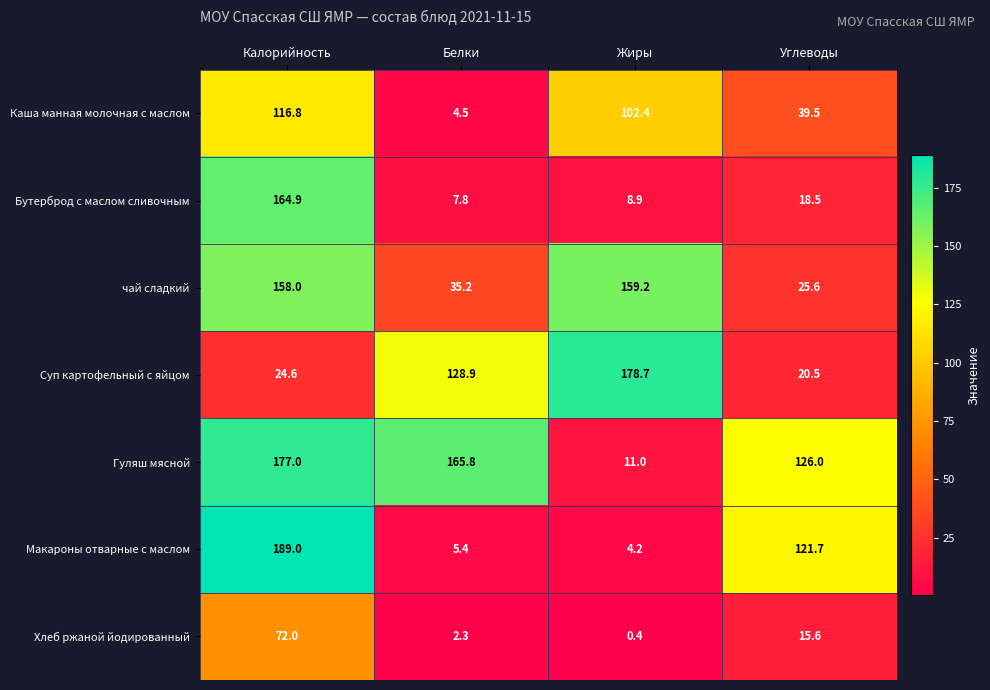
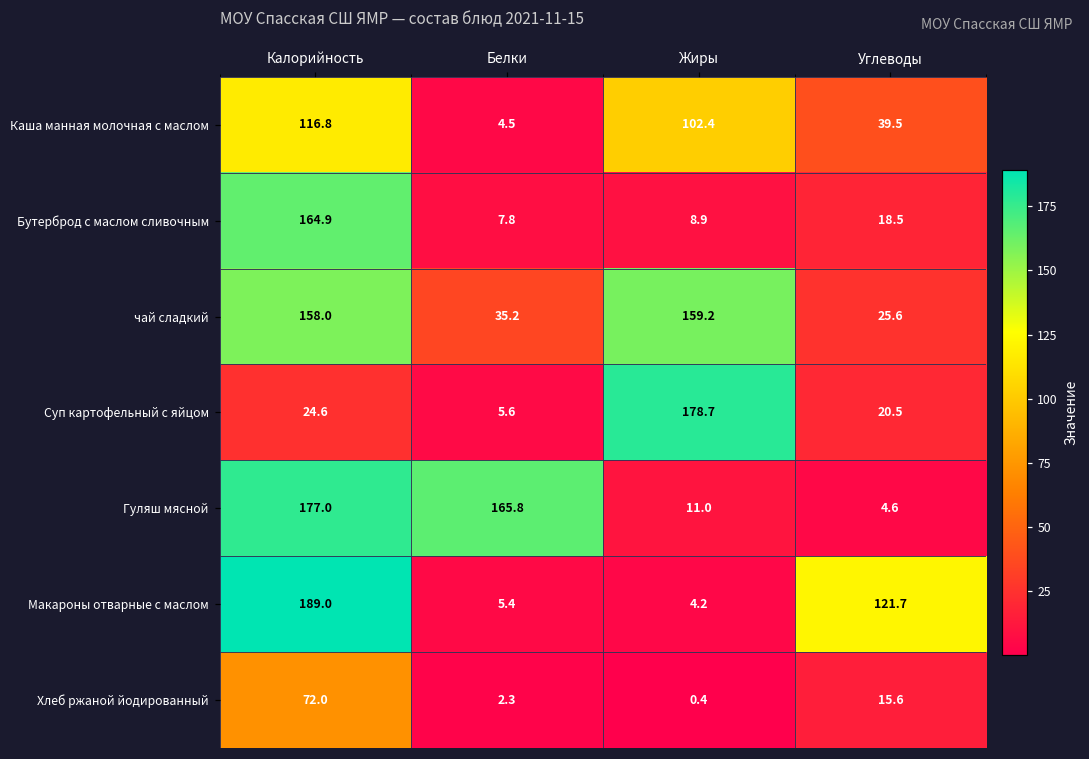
Суп картофельный с яйцом, Белки: 128.9 -> 5.6
Гуляш мясной, Углеводы: 126.0 -> 4.6
